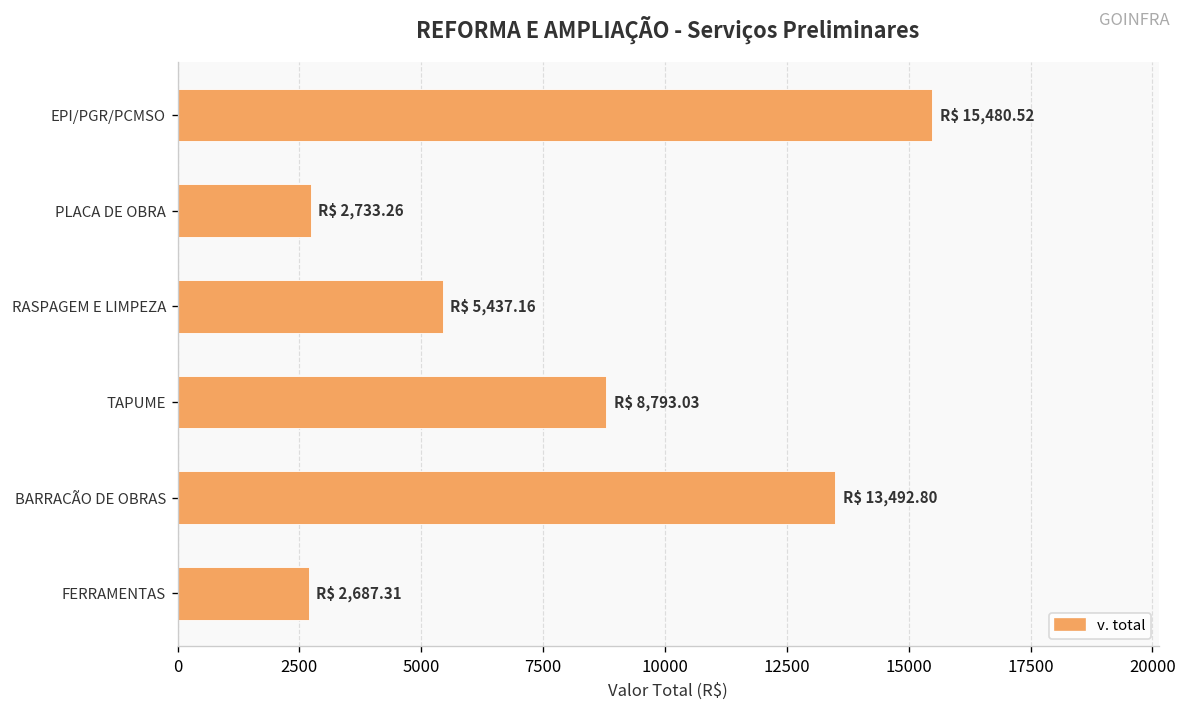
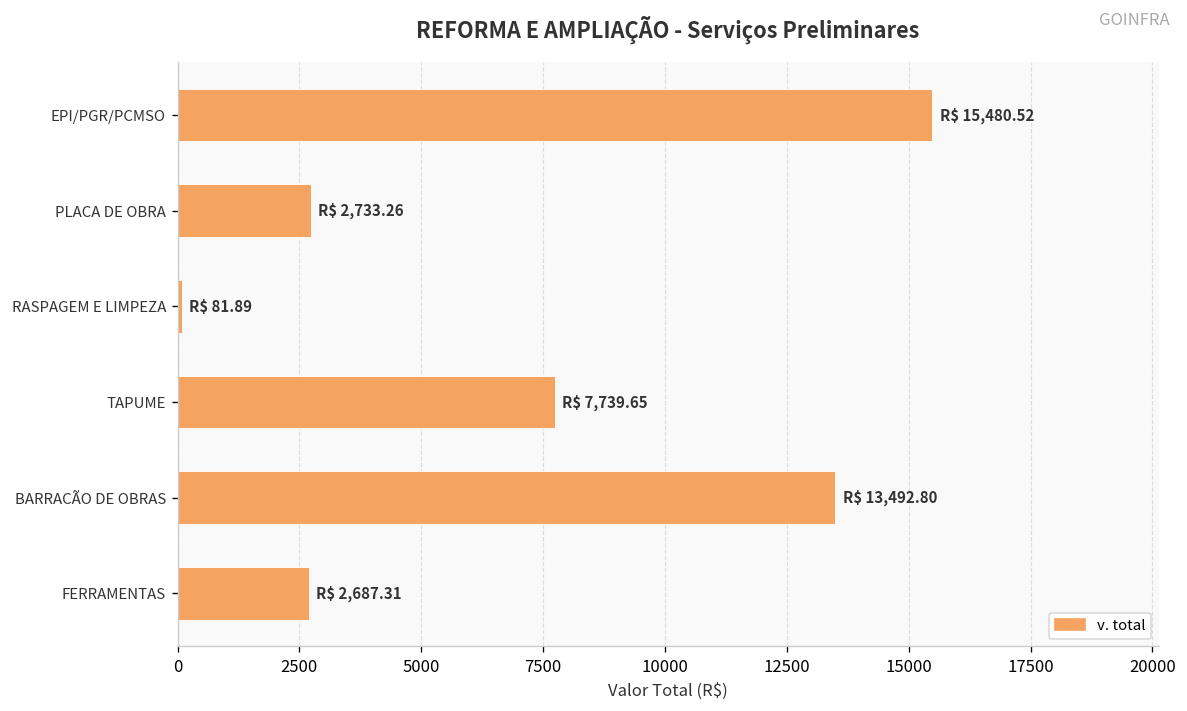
RASPAGEM E LIMPEZA: 5,437.16 -> 81.89
TAPUME: 8,793.03 -> 7,739.65
